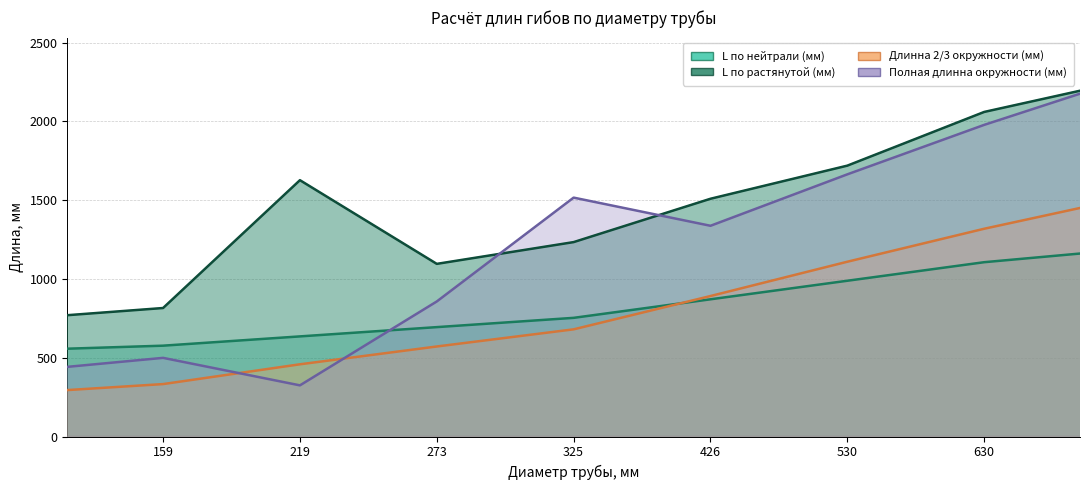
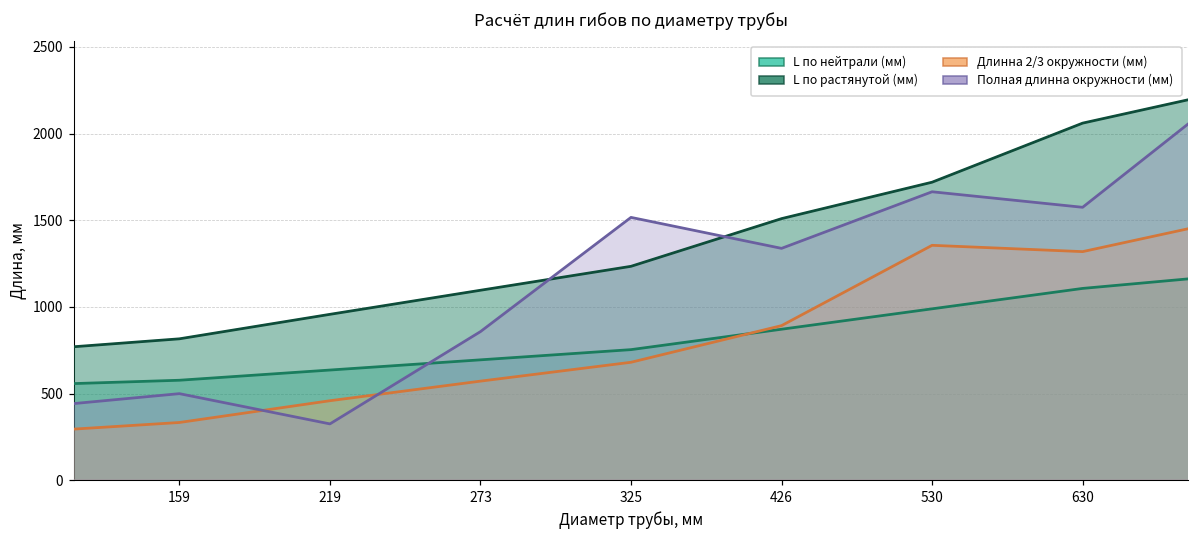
L по растянутой (мм), 219: 1630 -> 960
Длинна 2/3 окружности (мм), 530: 1110 -> 1360
Полная длинна окружности (мм), 630: 1980 -> 1570
